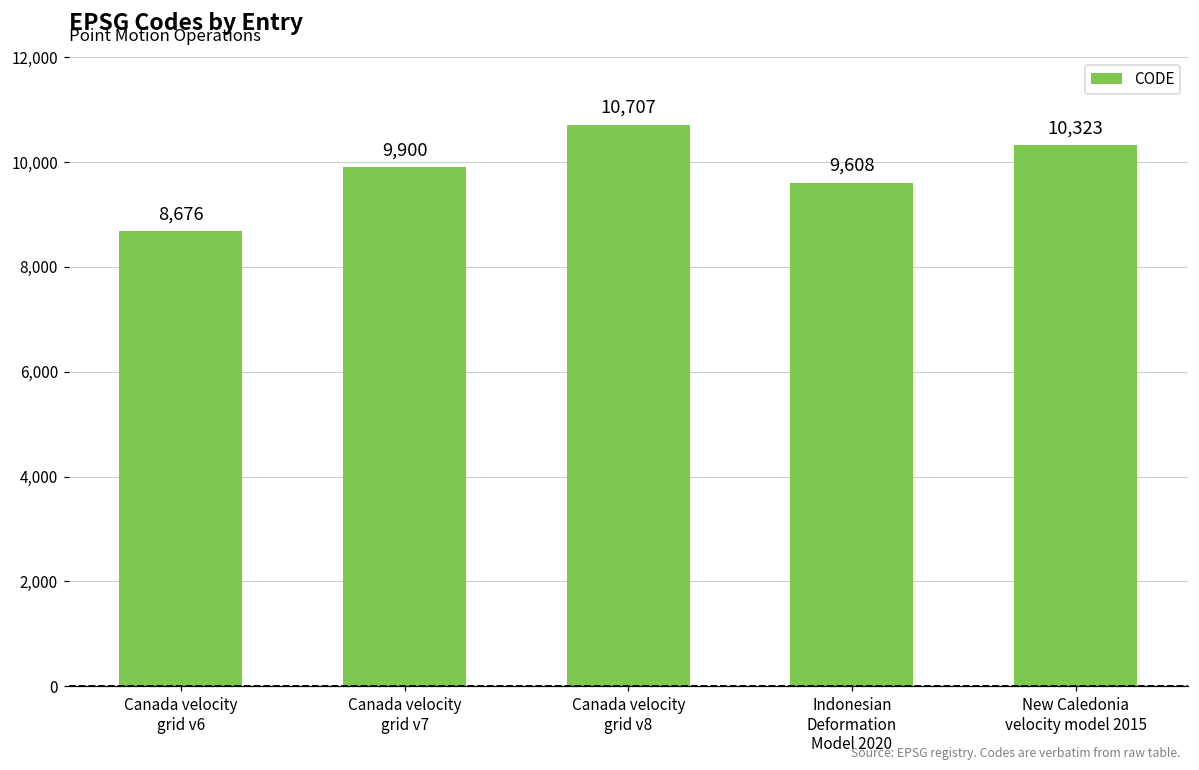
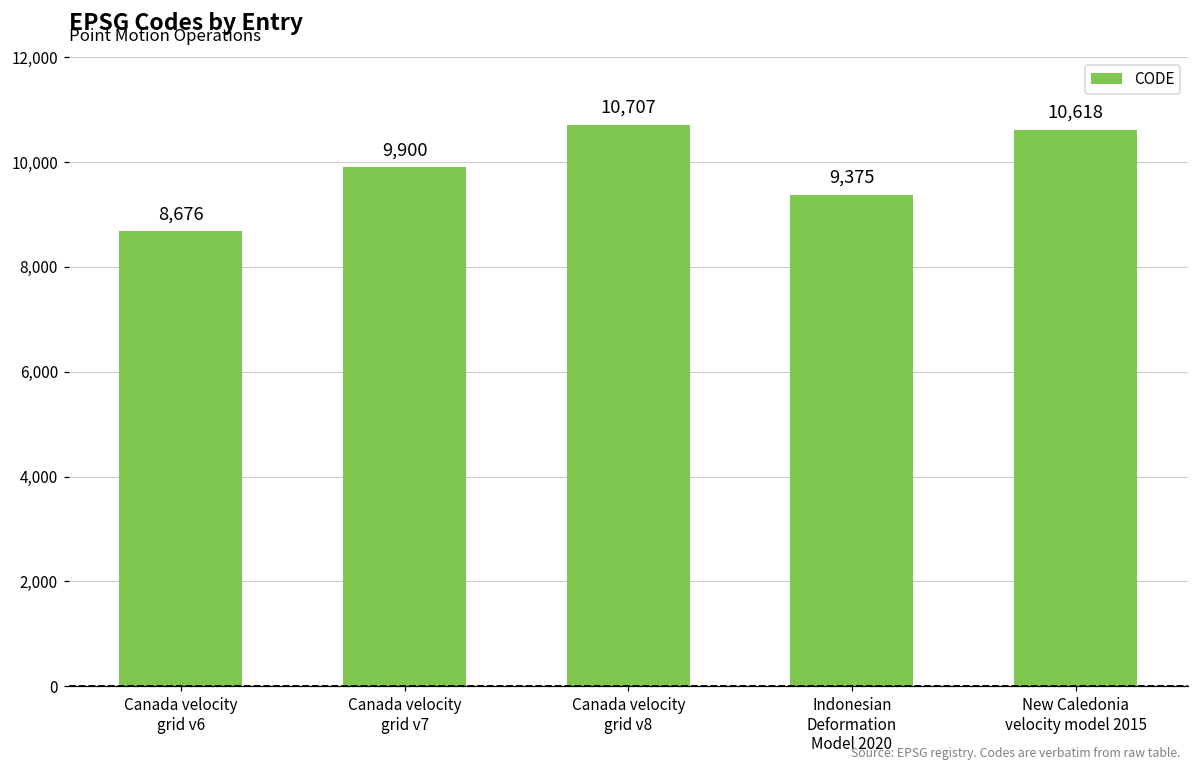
Indonesian Deformation Model 2020: 9,608 -> 9,375
New Caledonia velocity model 2015: 10,323 -> 10,618
